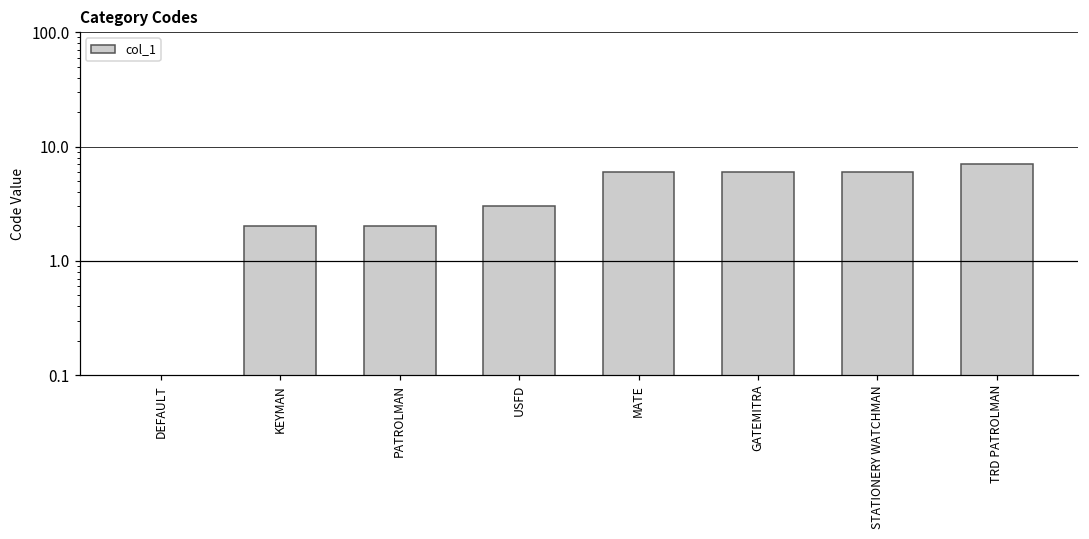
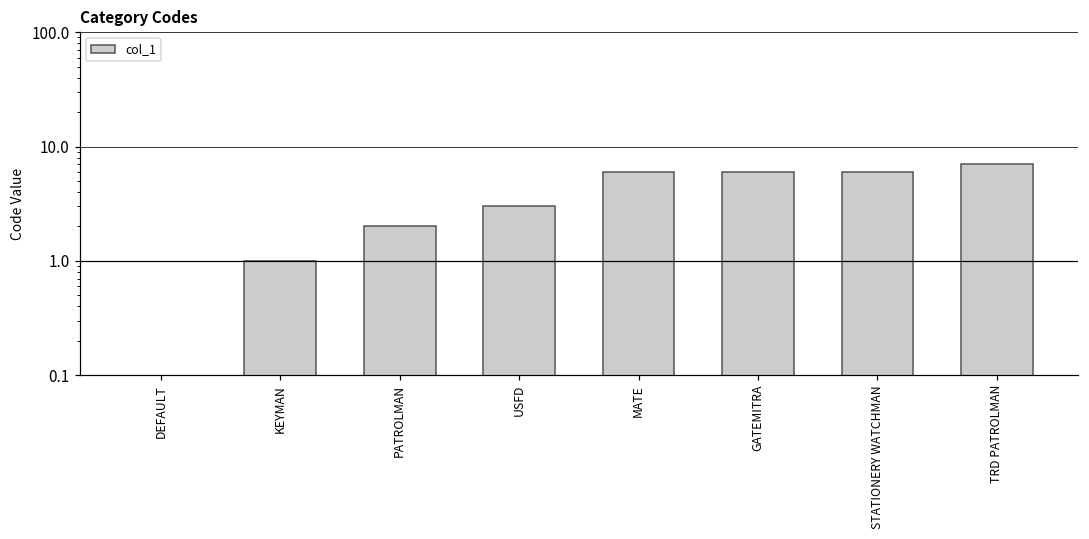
KEYMAN: 2 -> 1
